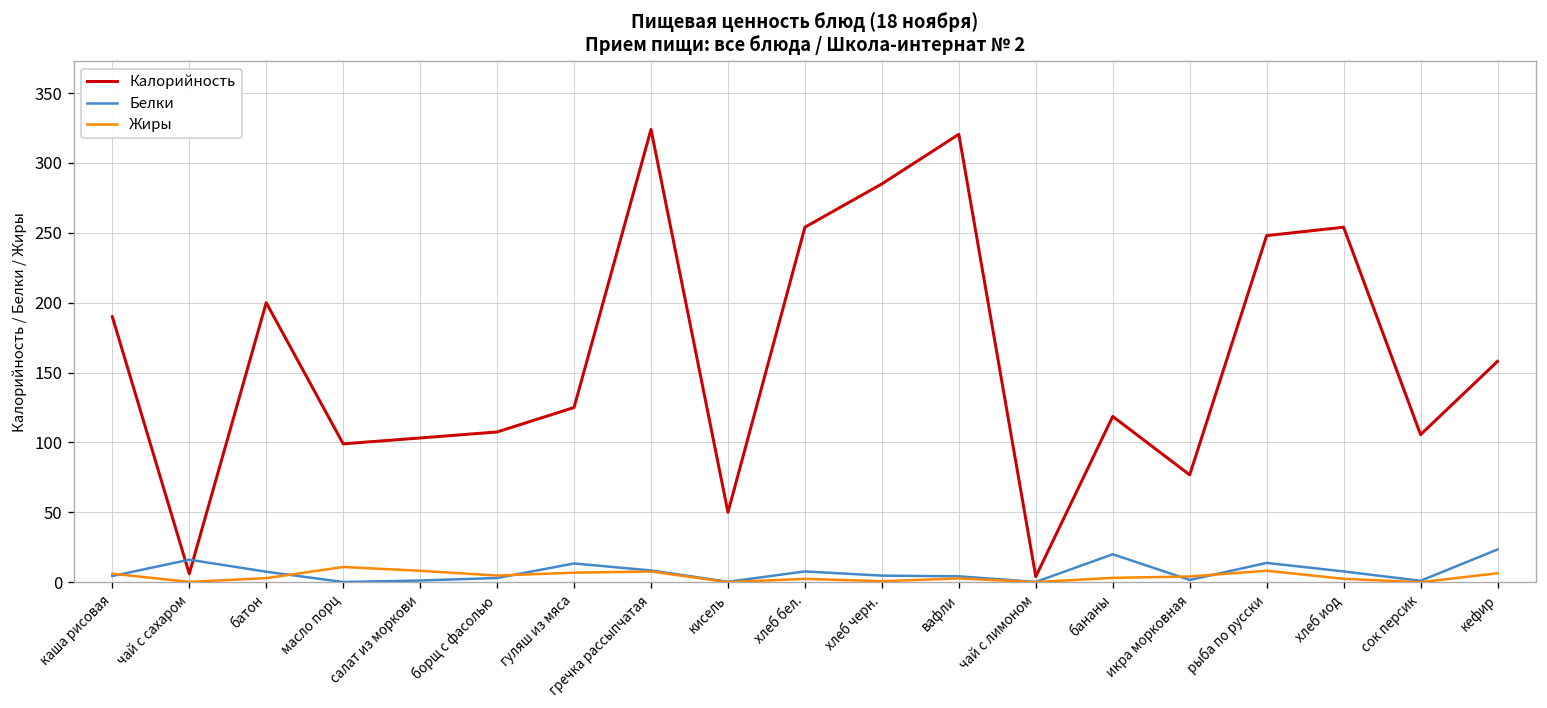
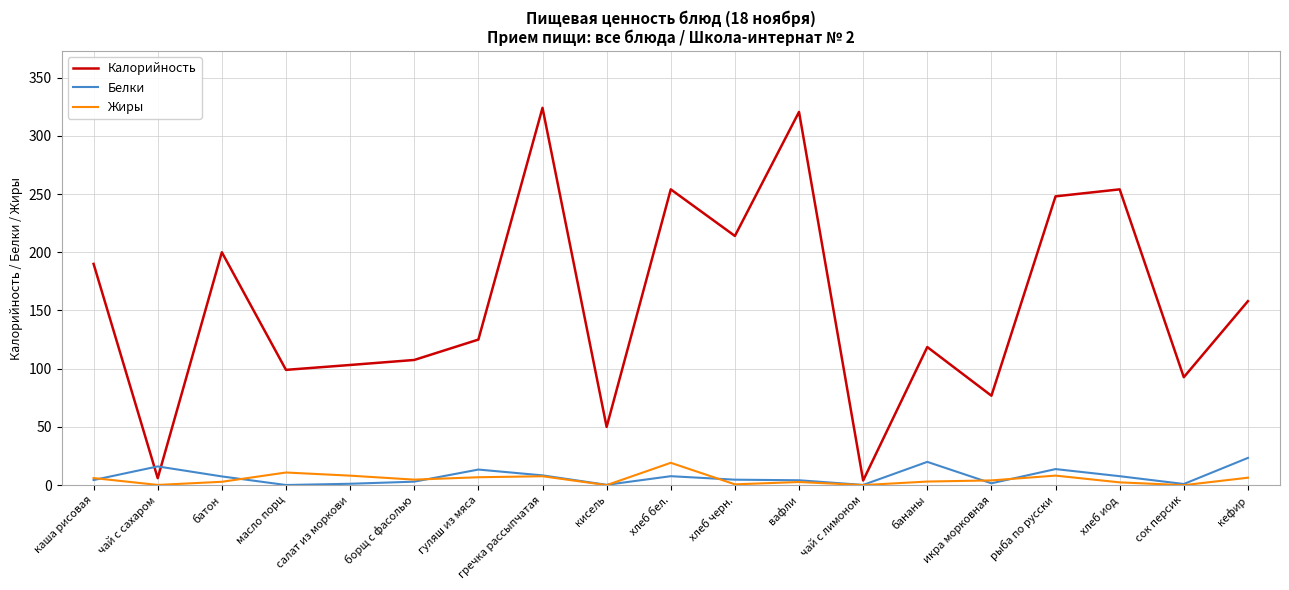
Жиры, хлеб бел.: 2 -> 19
Калорийность, хлеб черн.: 285 -> 214
Калорийность, сок персик: 106 -> 93
